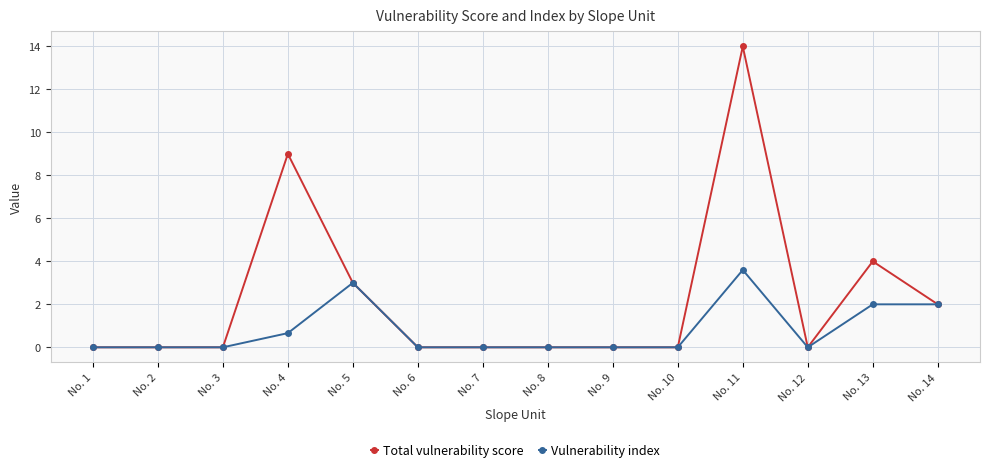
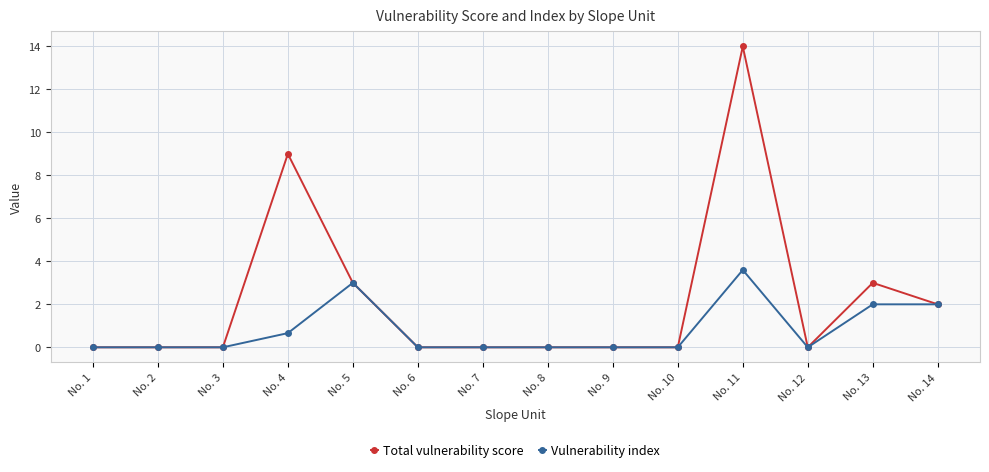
Total vulnerability score, No. 13: 4 -> 3
